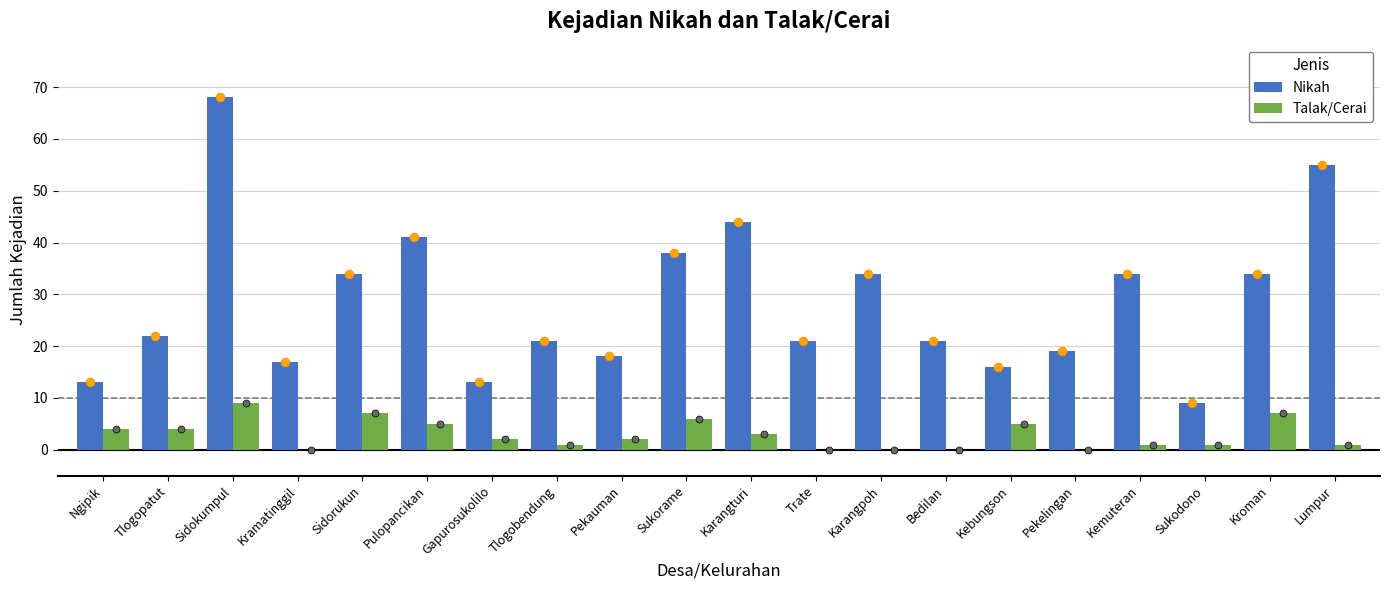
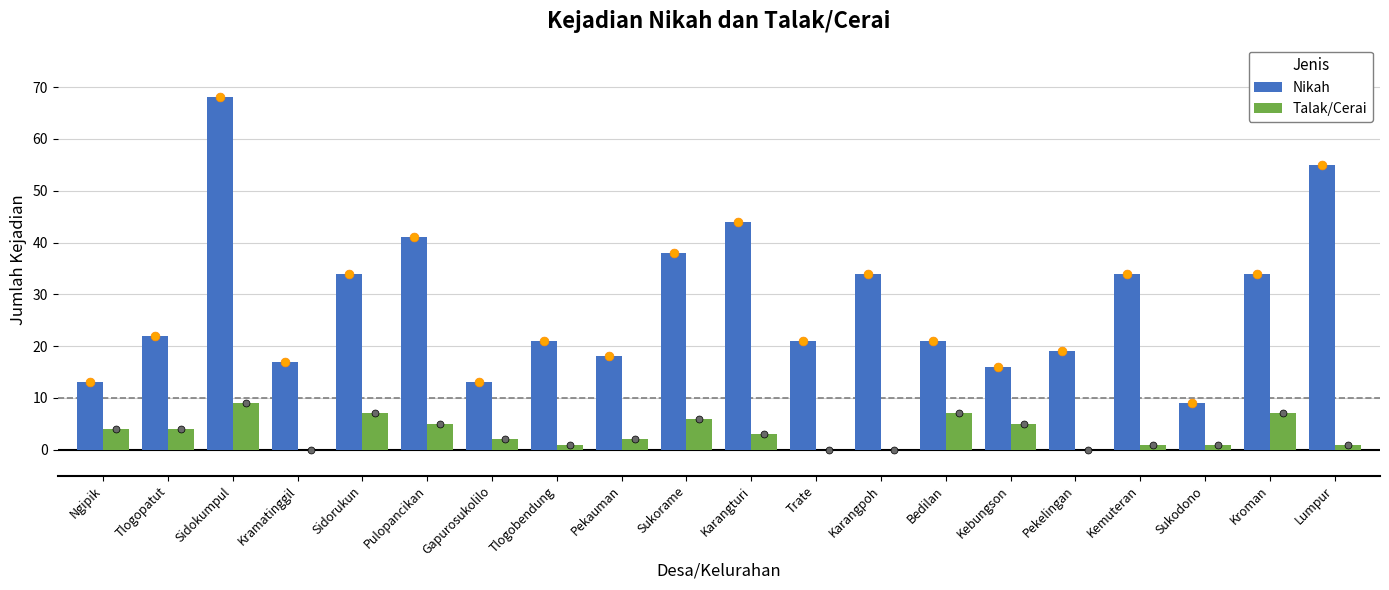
Talak/Cerai, Bedilan: 0 -> 7
